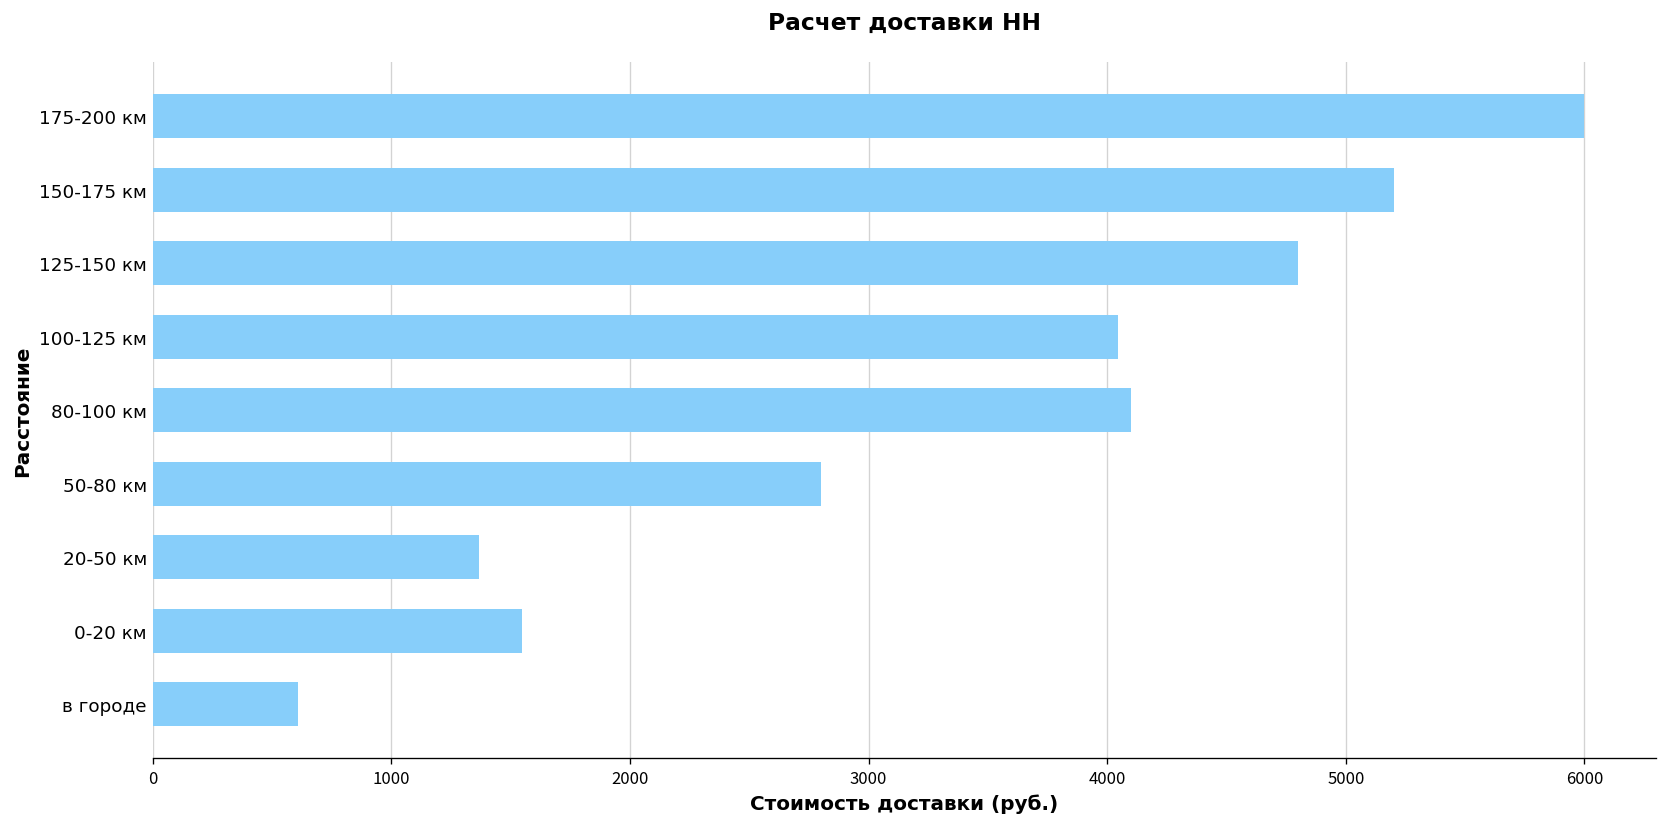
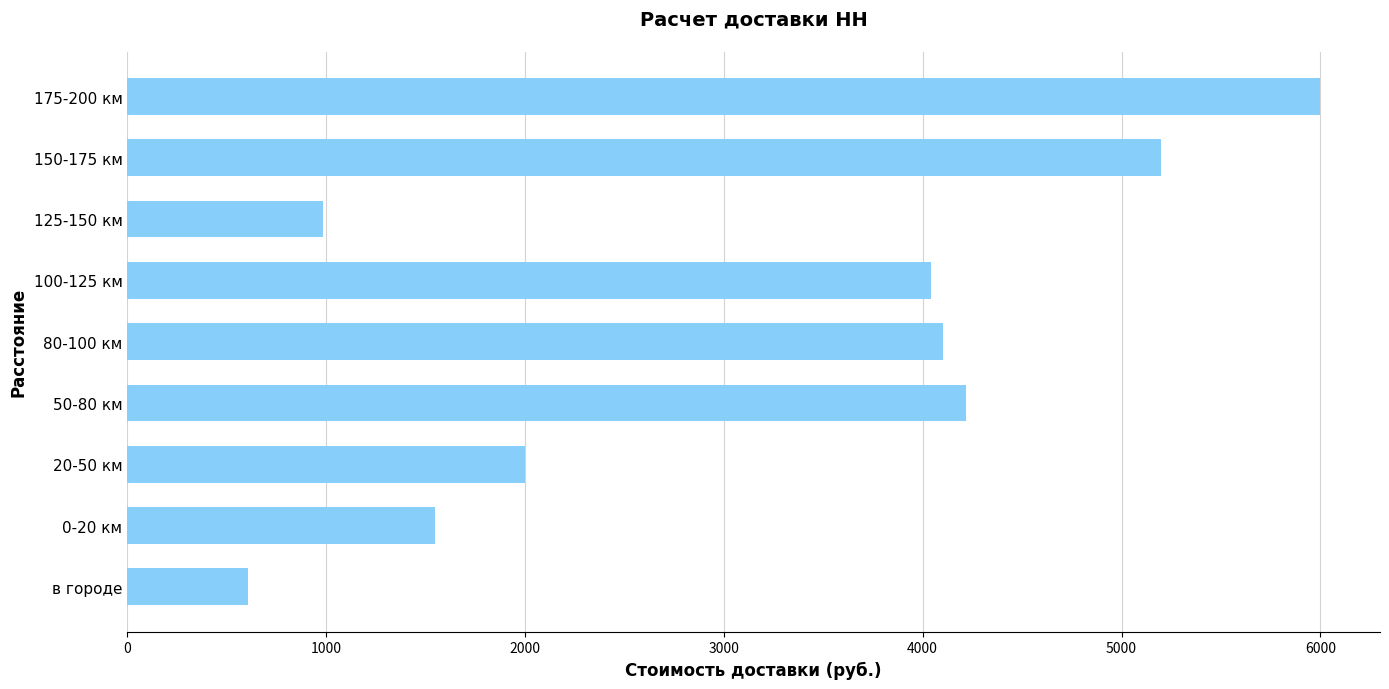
125-150 км: 4800 -> 980
50-80 км: 2800 -> 4220
20-50 км: 1370 -> 2000
